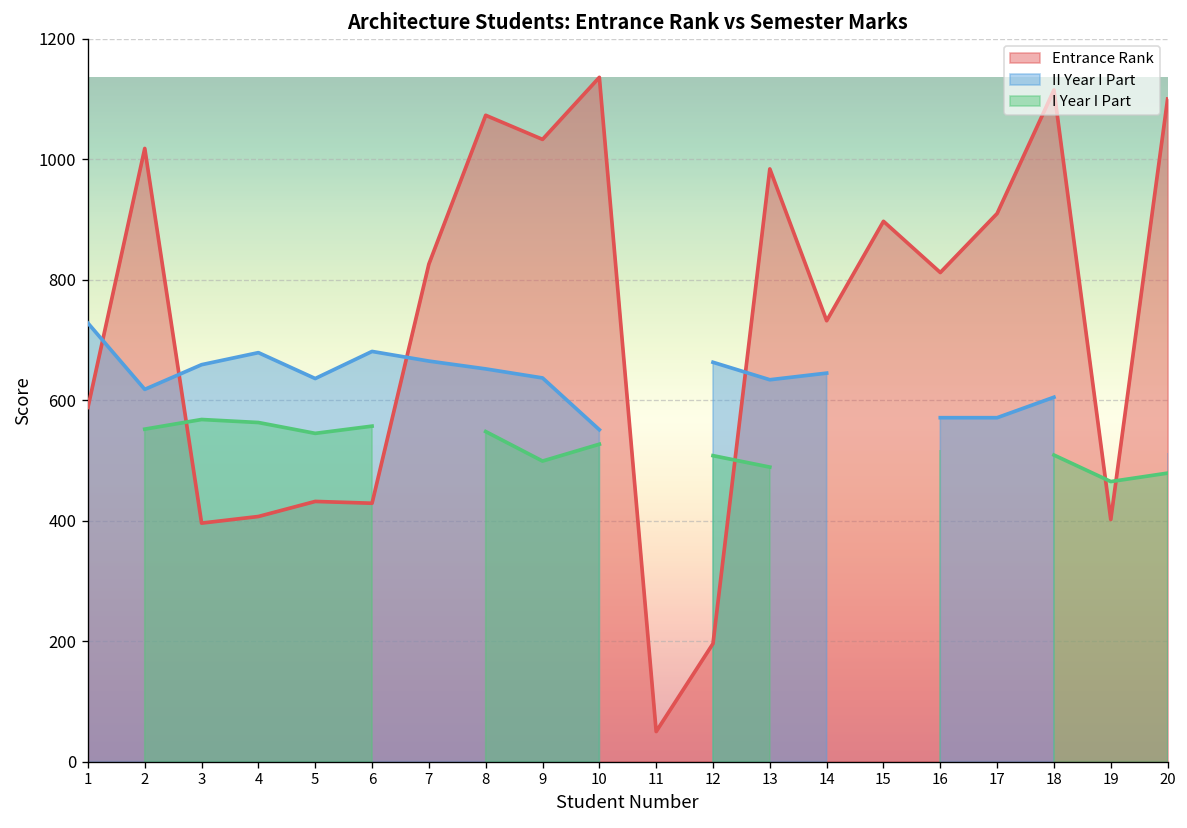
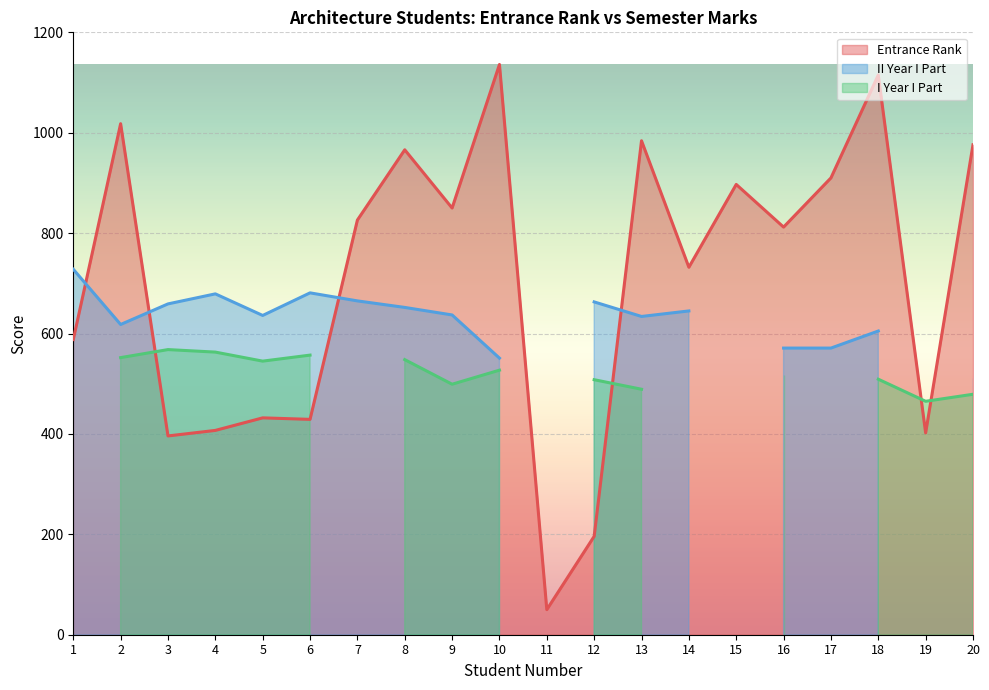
Entrance Rank, 8: 1070 -> 970
Entrance Rank, 9: 1030 -> 850
Entrance Rank, 20: 1100 -> 980
